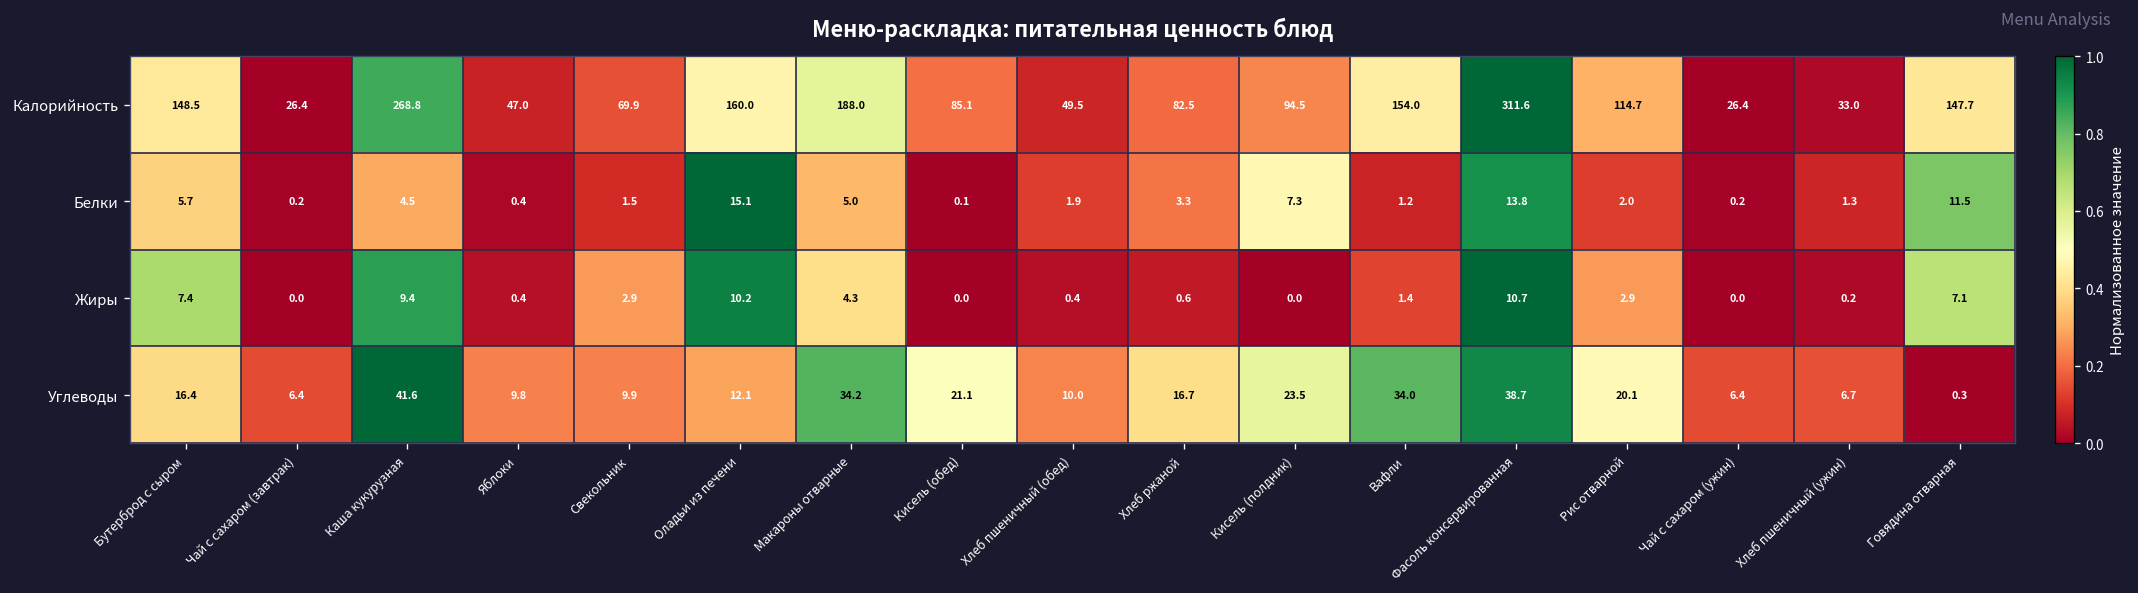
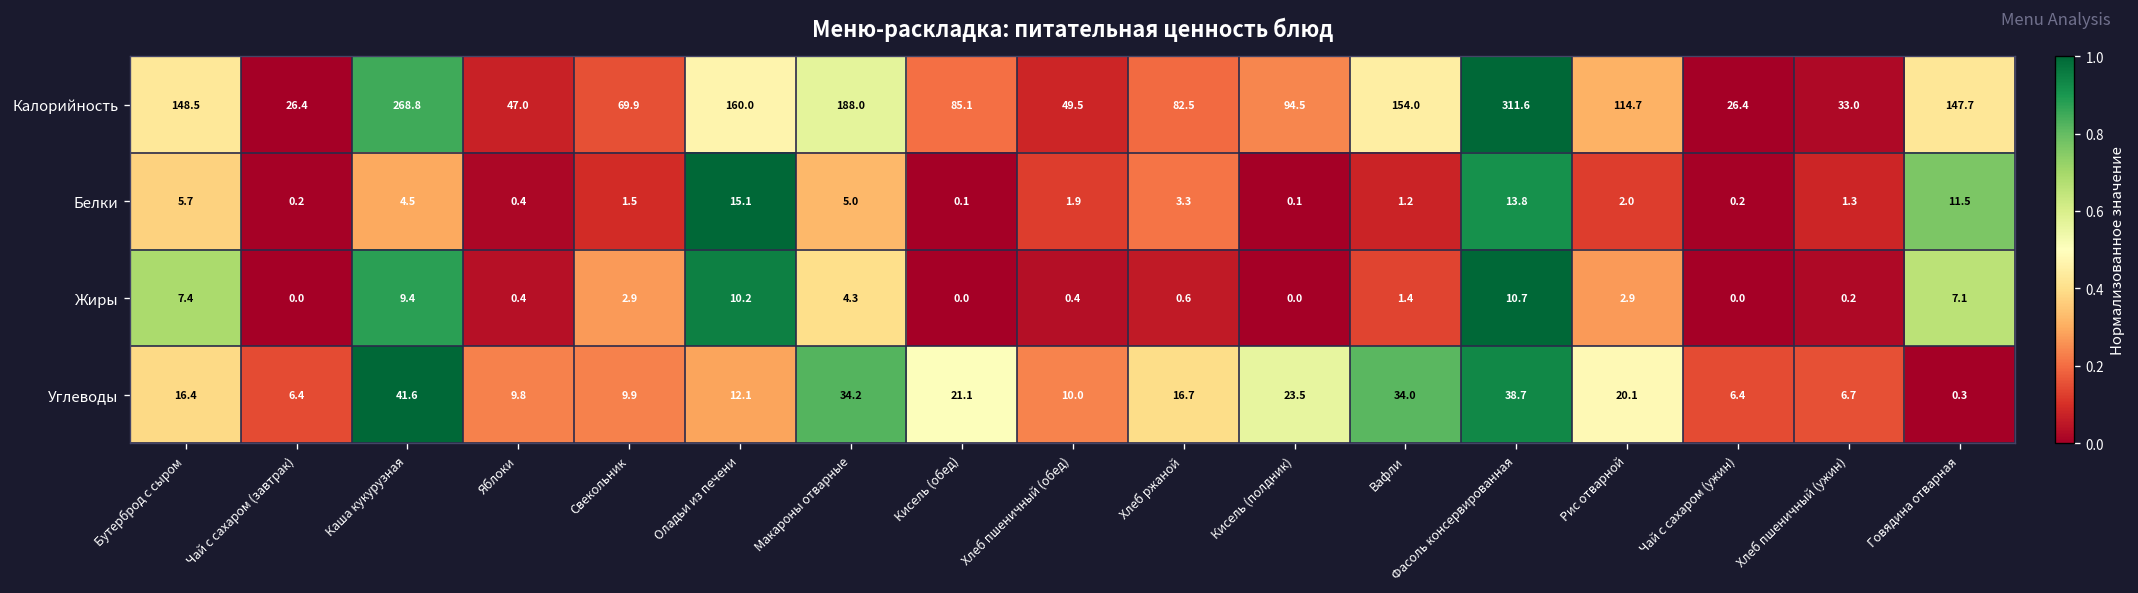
Белки, Кисель (полдник): 7.3 -> 0.1
